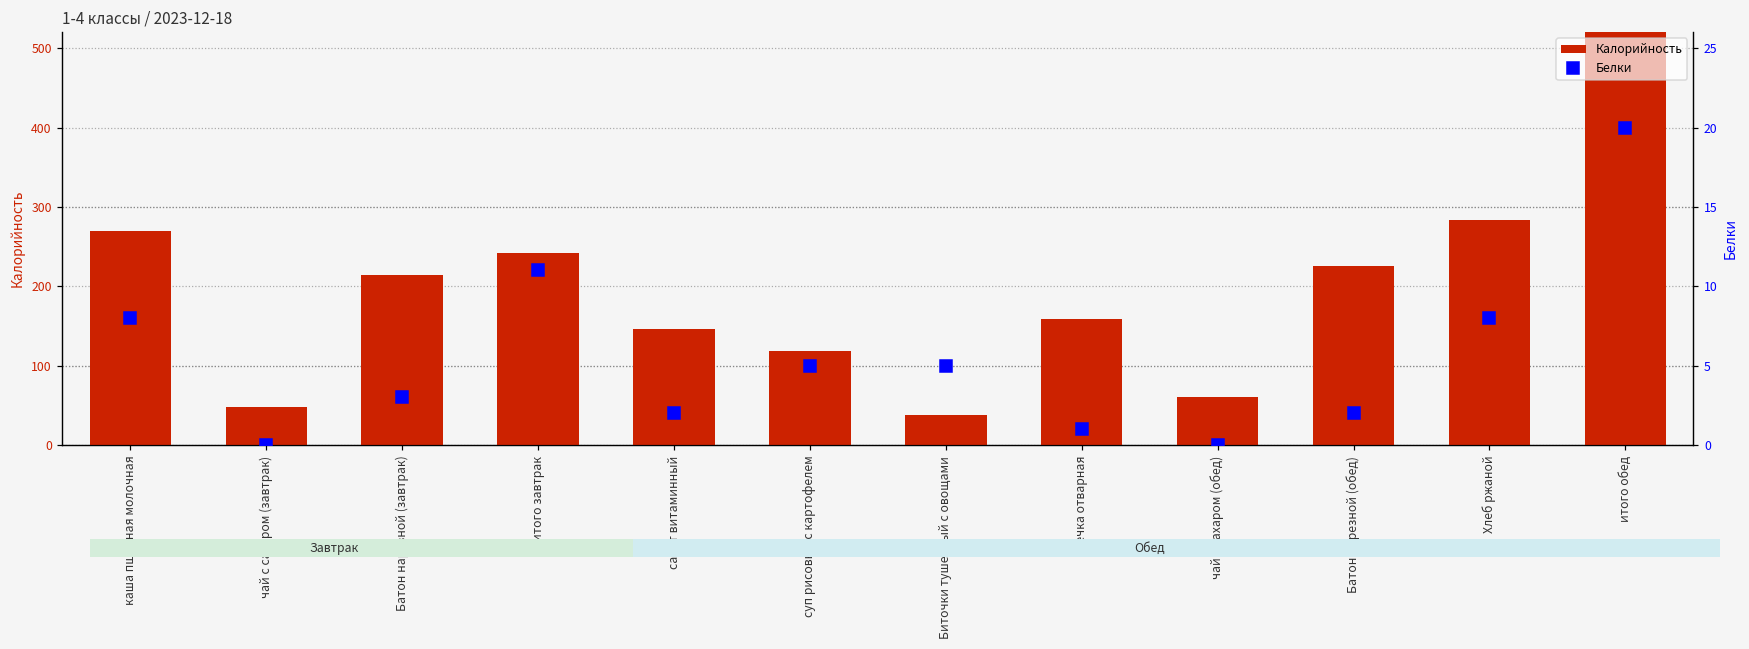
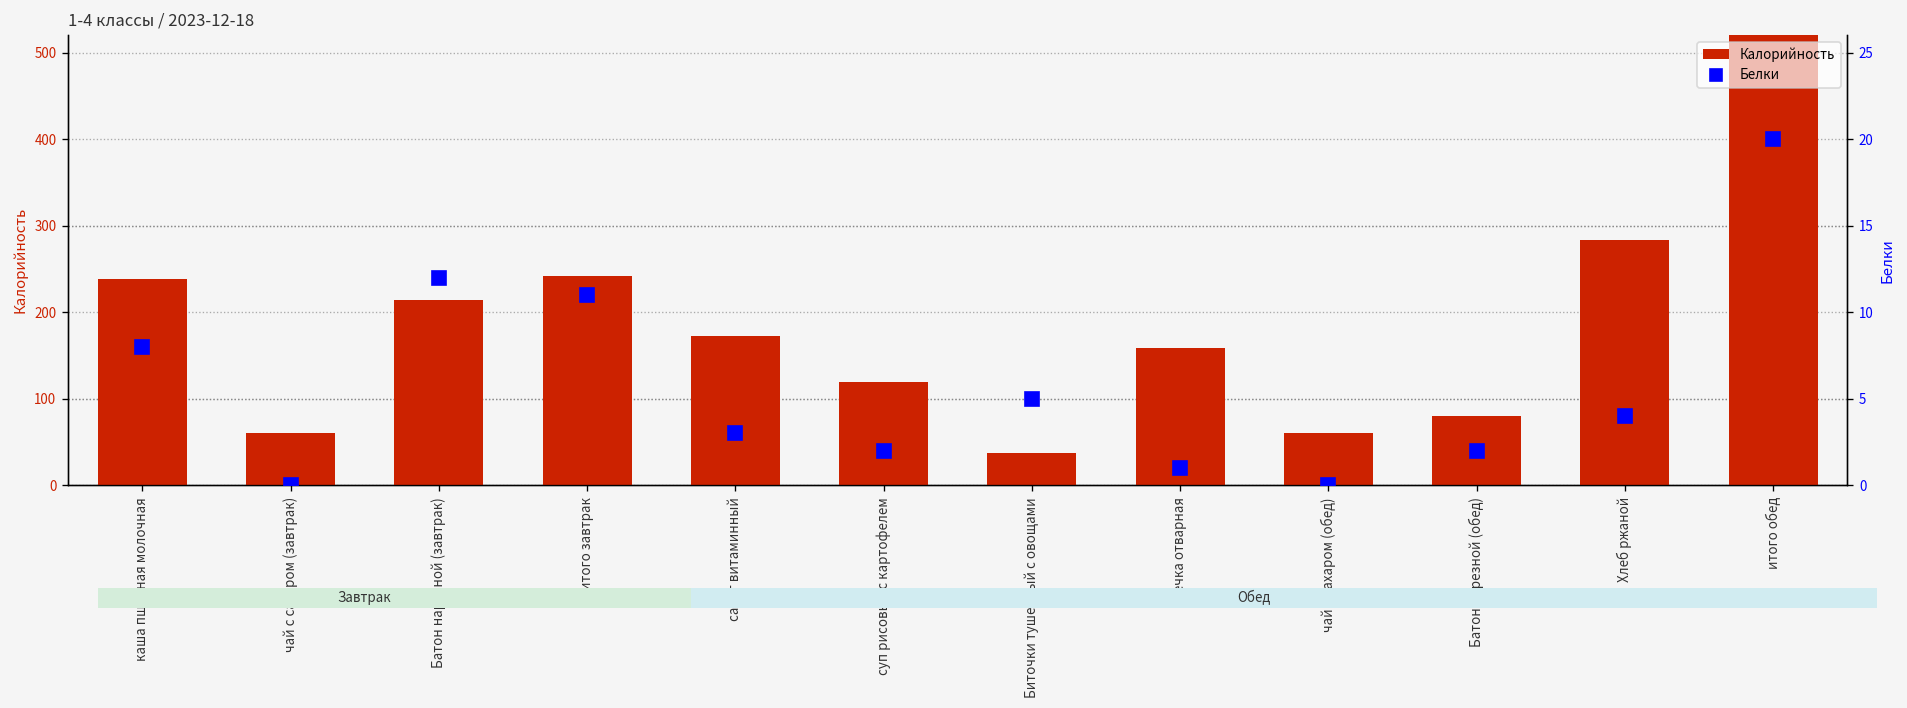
Калорийность, каша пшенная молочная: 270 -> 240
Калорийность, чай с сахаром (завтрак): 50 -> 60
Калорийность, салат витаминный: 150 -> 170
Калорийность, Батон нарезной (обед): 230 -> 80
Белки, Батон нарезной (завтрак): 3 -> 12
Белки, салат витаминный: 2 -> 3
Белки, суп рисовый с картофелем: 5 -> 2
Белки, Хлеб ржаной: 8 -> 4
